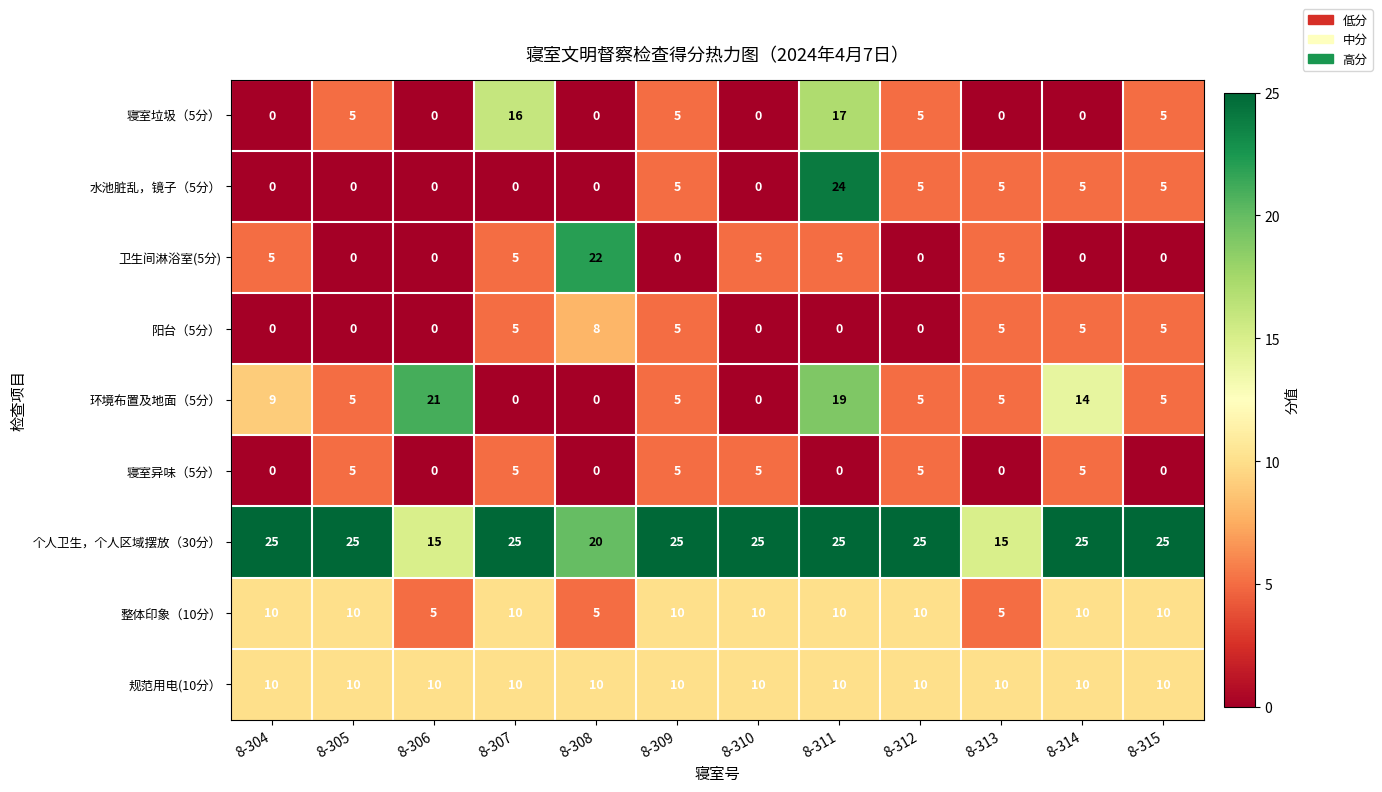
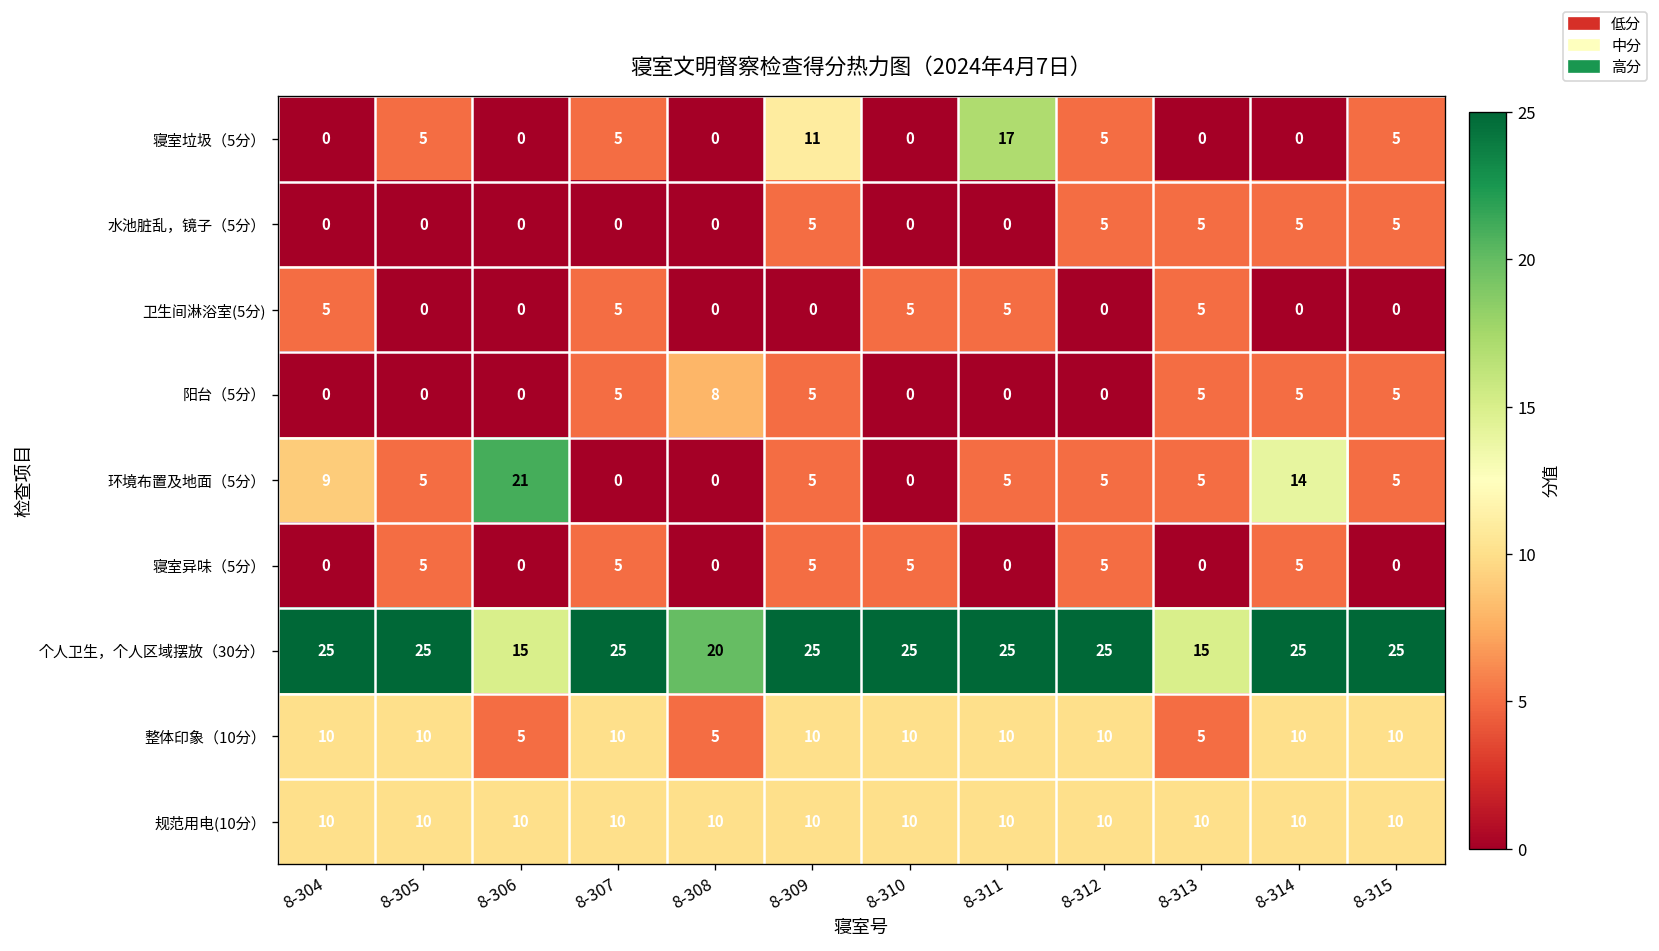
寝室垃圾（5分）, 8-307: 16 -> 5
寝室垃圾（5分）, 8-309: 5 -> 11
水池脏乱，镜子（5分）, 8-311: 24 -> 0
卫生间淋浴室(5分), 8-308: 22 -> 0
环境布置及地面（5分）, 8-311: 19 -> 5
